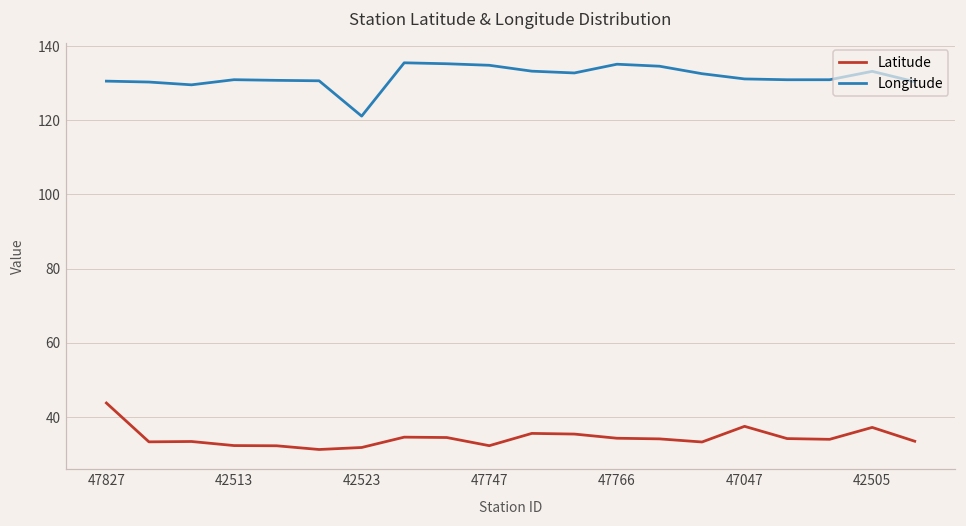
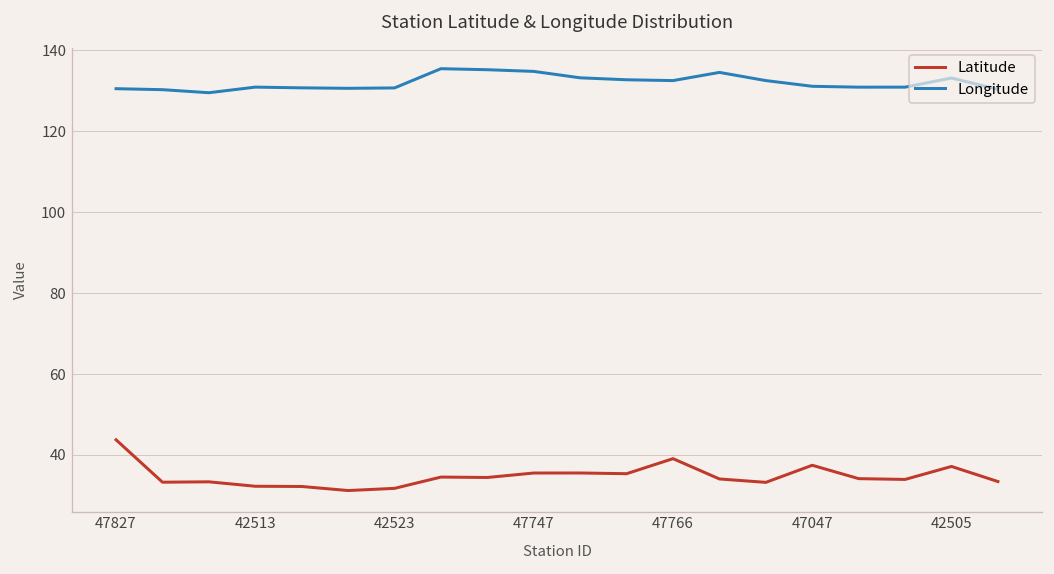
Longitude, 42523: 121 -> 131
Latitude, 47747: 32 -> 36
Latitude, 47766: 34 -> 39
Longitude, 47766: 135 -> 133
